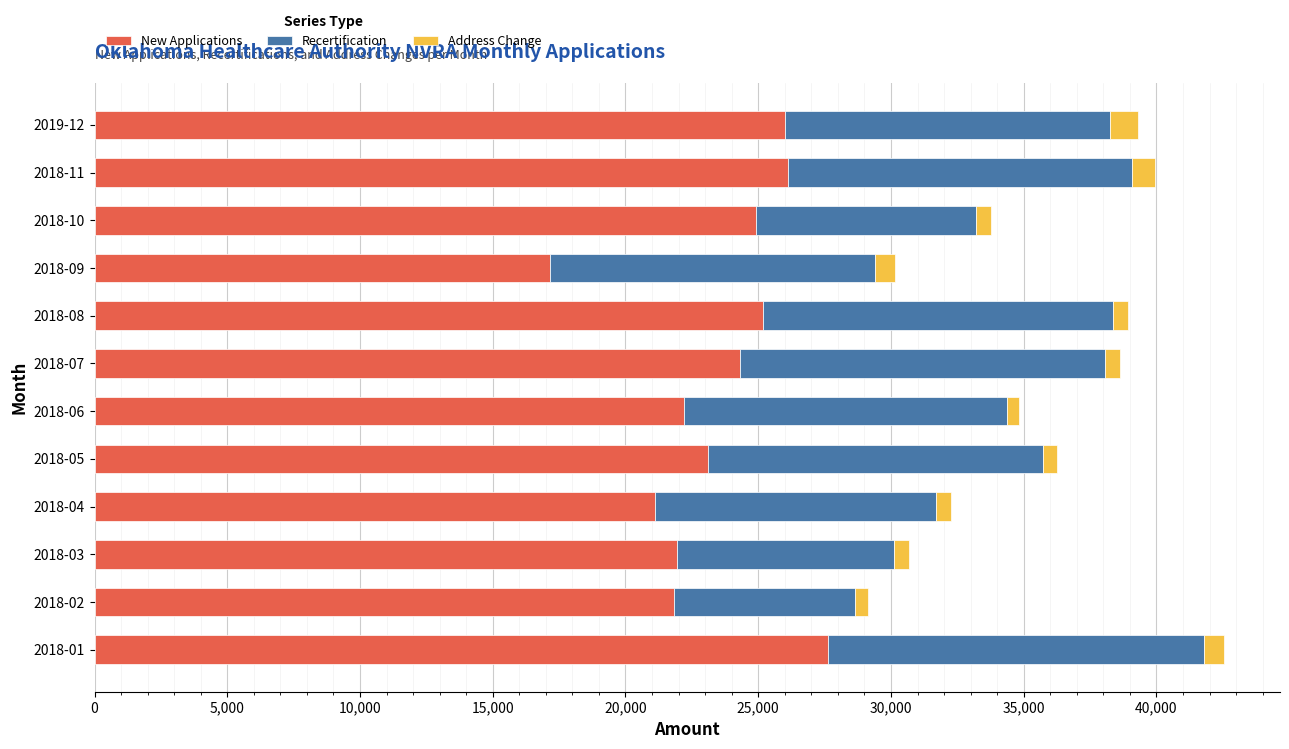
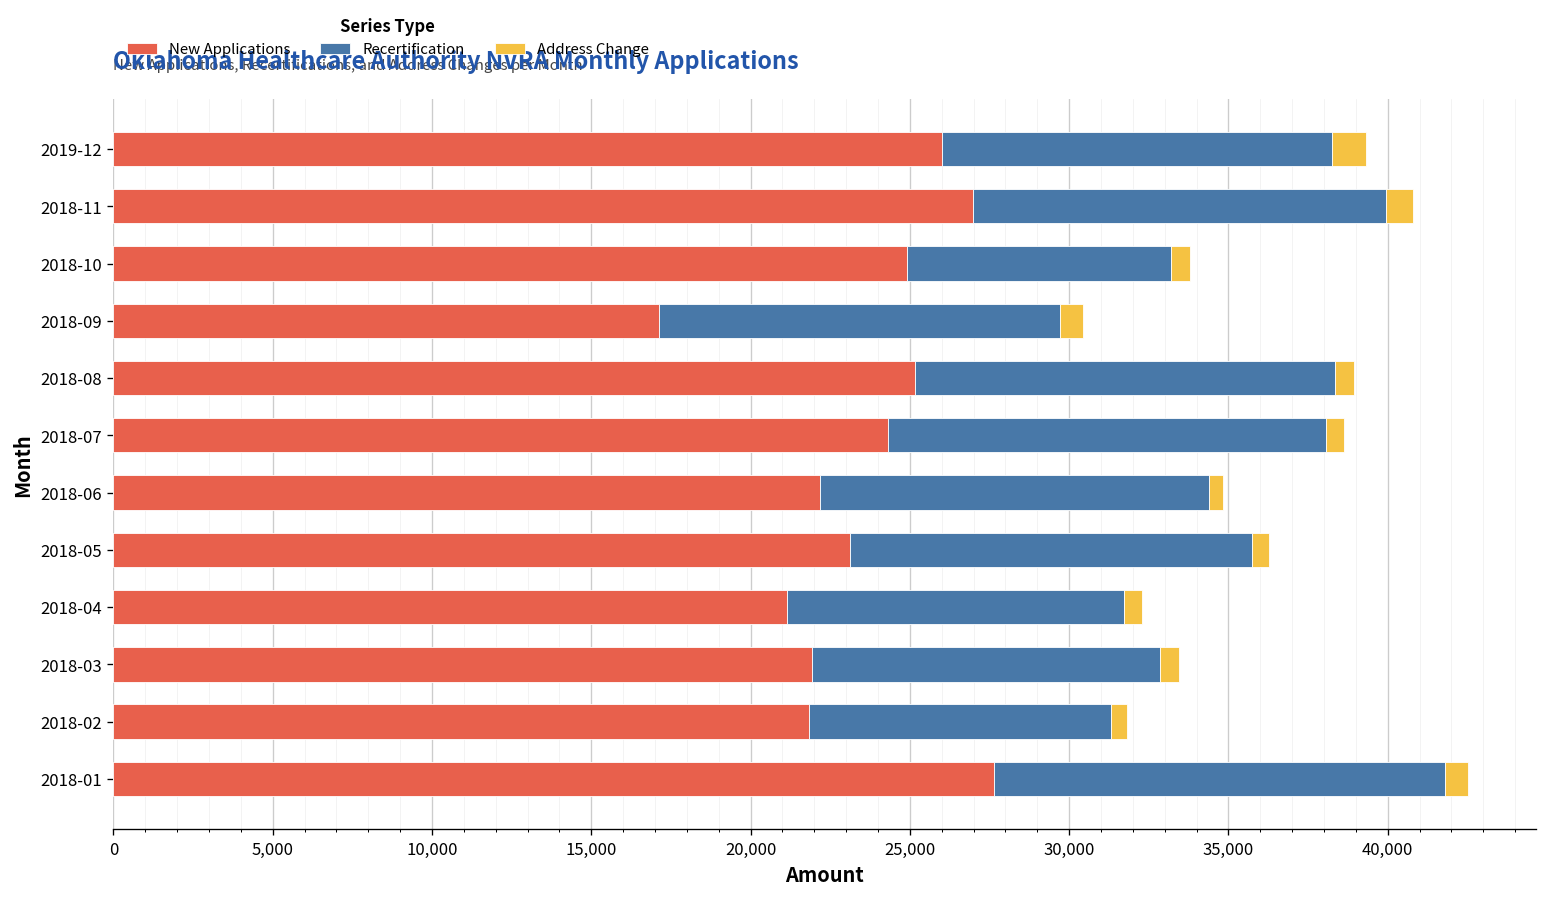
New Applications, 2018-11: 26,100 -> 27,000
Recertification, 2018-09: 12,300 -> 12,600
Recertification, 2018-03: 8,200 -> 10,900
Recertification, 2018-02: 6,800 -> 9,500
